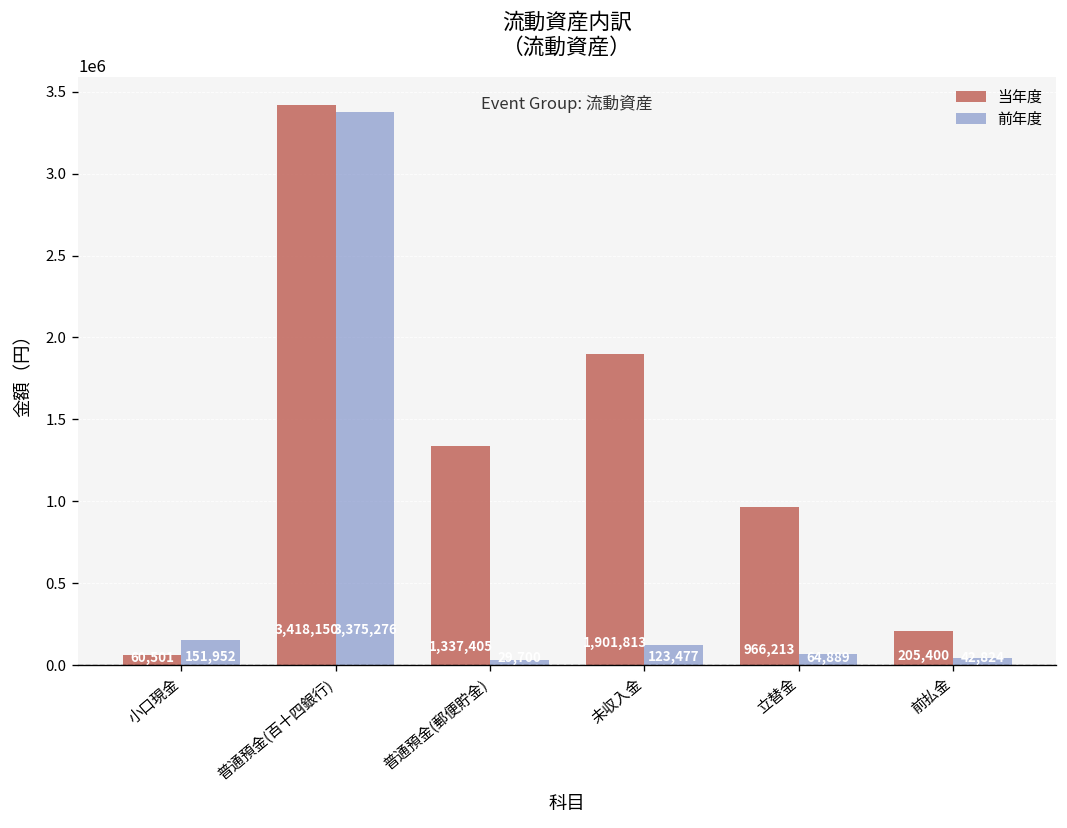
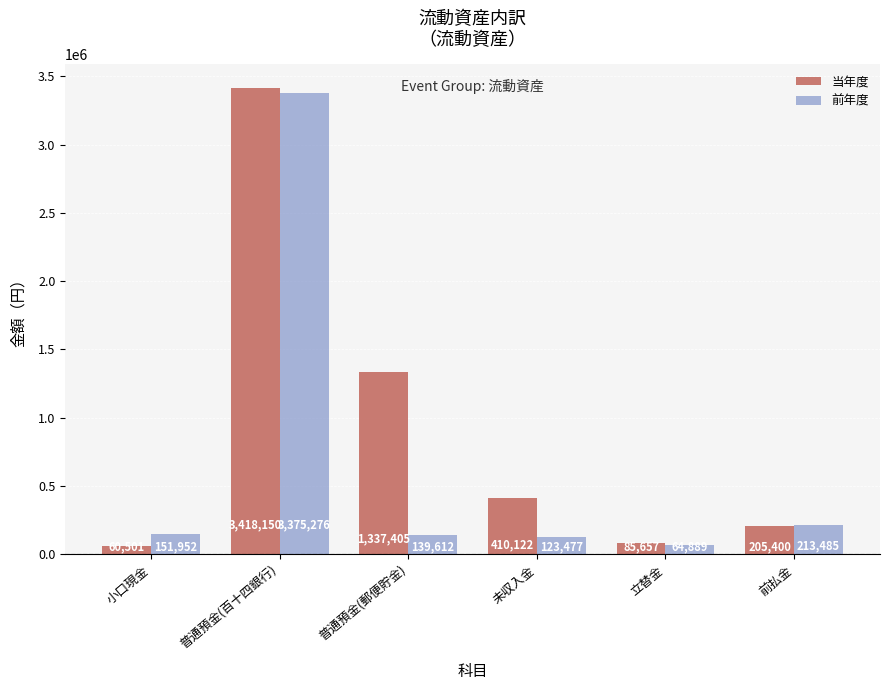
前年度, 普通預金(郵便貯金): 30000 -> 140000
当年度, 未収入金: 1,901,813 -> 410,122
当年度, 立替金: 966,213 -> 85,657
前年度, 前払金: 40000 -> 210000
